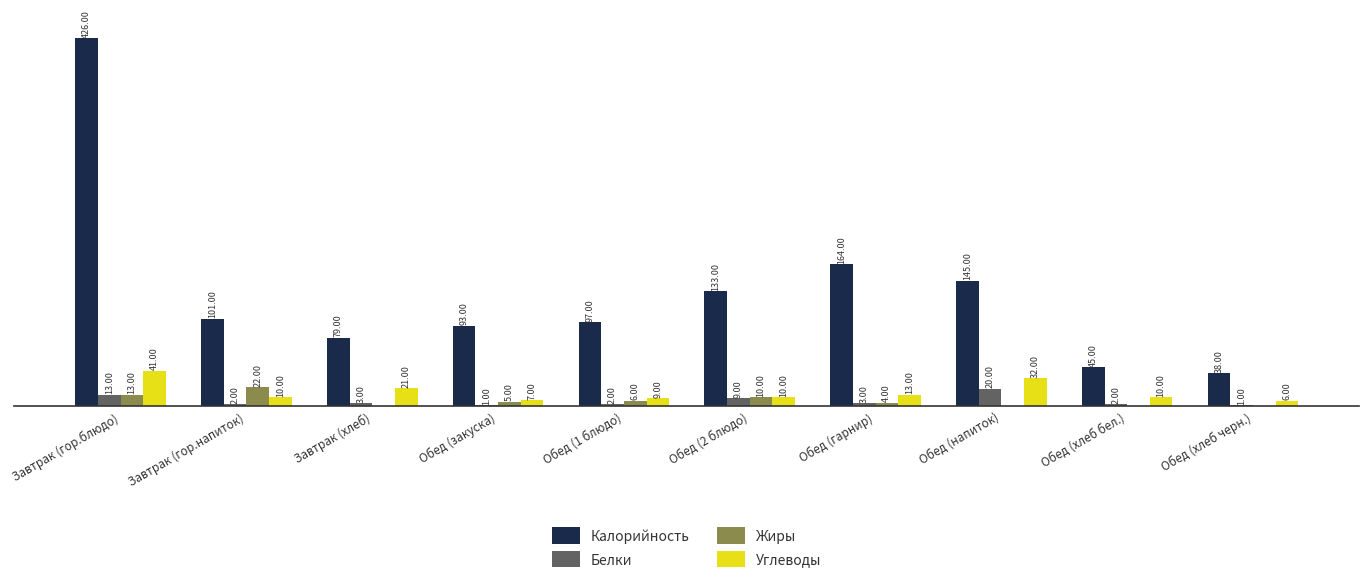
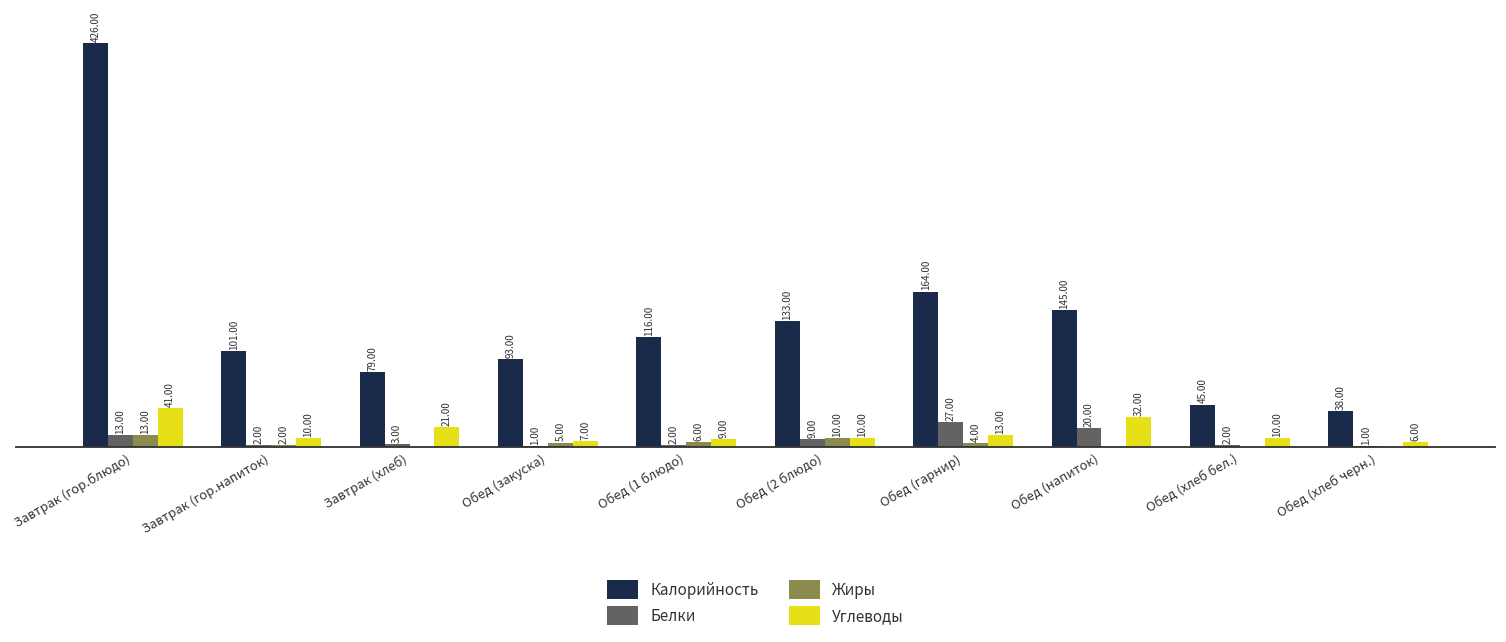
Жиры, Завтрак (гор.напиток): 22.00 -> 2.00
Калорийность, Обед (1 блюдо): 97.00 -> 116.00
Белки, Обед (гарнир): 3.00 -> 27.00
